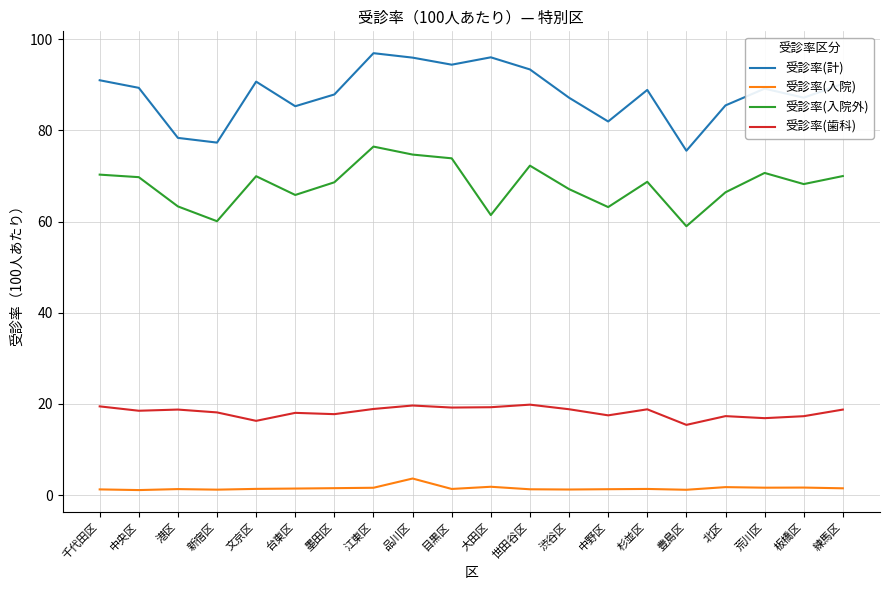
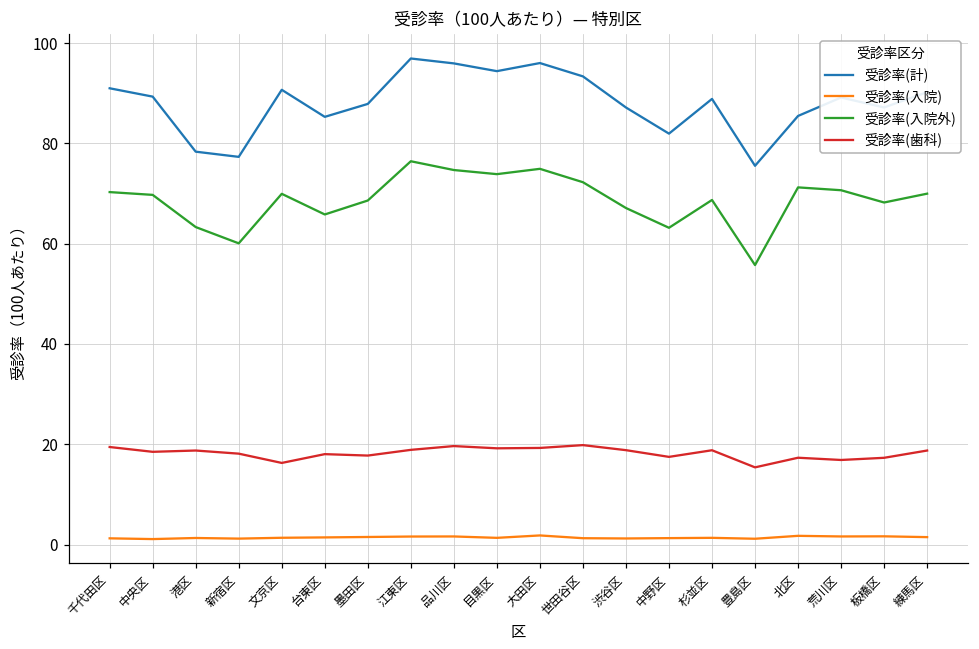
受診率(入院), 品川区: 4 -> 2
受診率(入院外), 大田区: 61 -> 75
受診率(入院外), 豊島区: 59 -> 56
受診率(入院外), 北区: 66 -> 71
